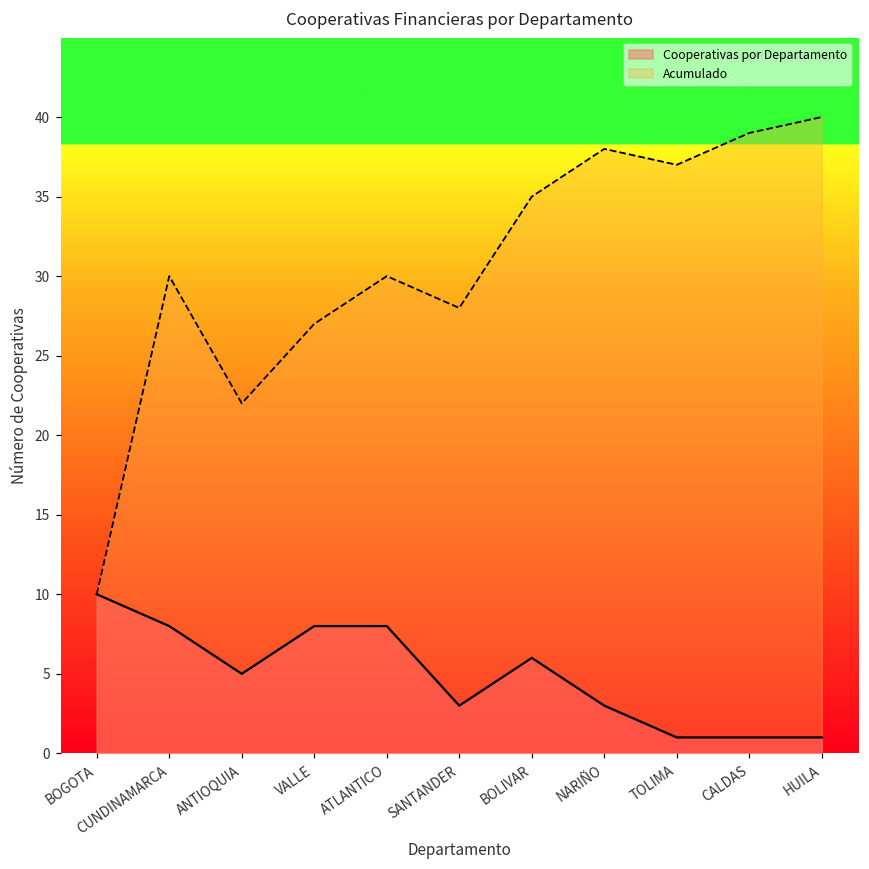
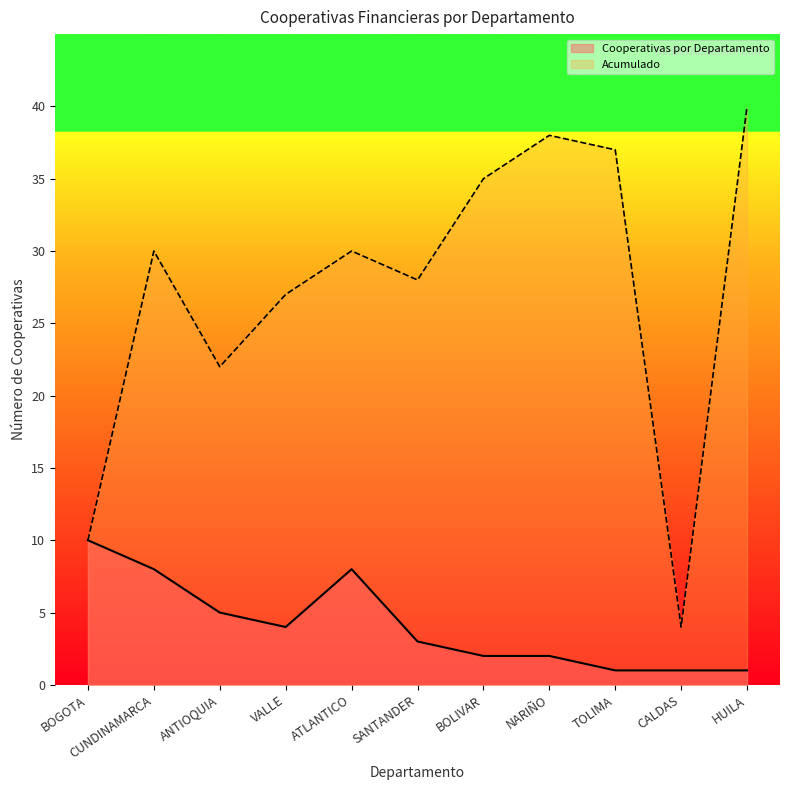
Cooperativas por Departamento, VALLE: 8 -> 4
Cooperativas por Departamento, BOLIVAR: 6 -> 2
Cooperativas por Departamento, NARIÑO: 3 -> 2
Acumulado, CALDAS: 39 -> 4
